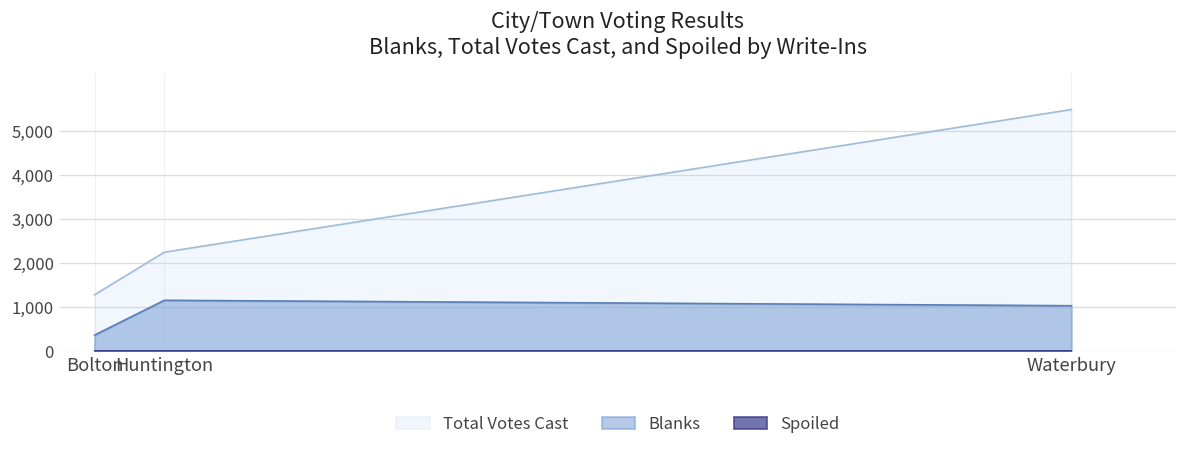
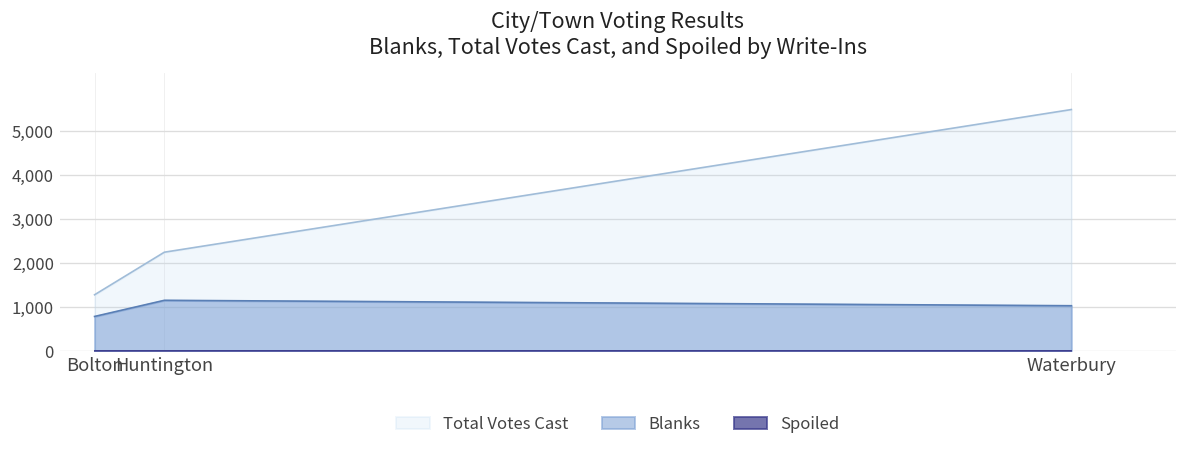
Blanks, Bolton: 400 -> 800
